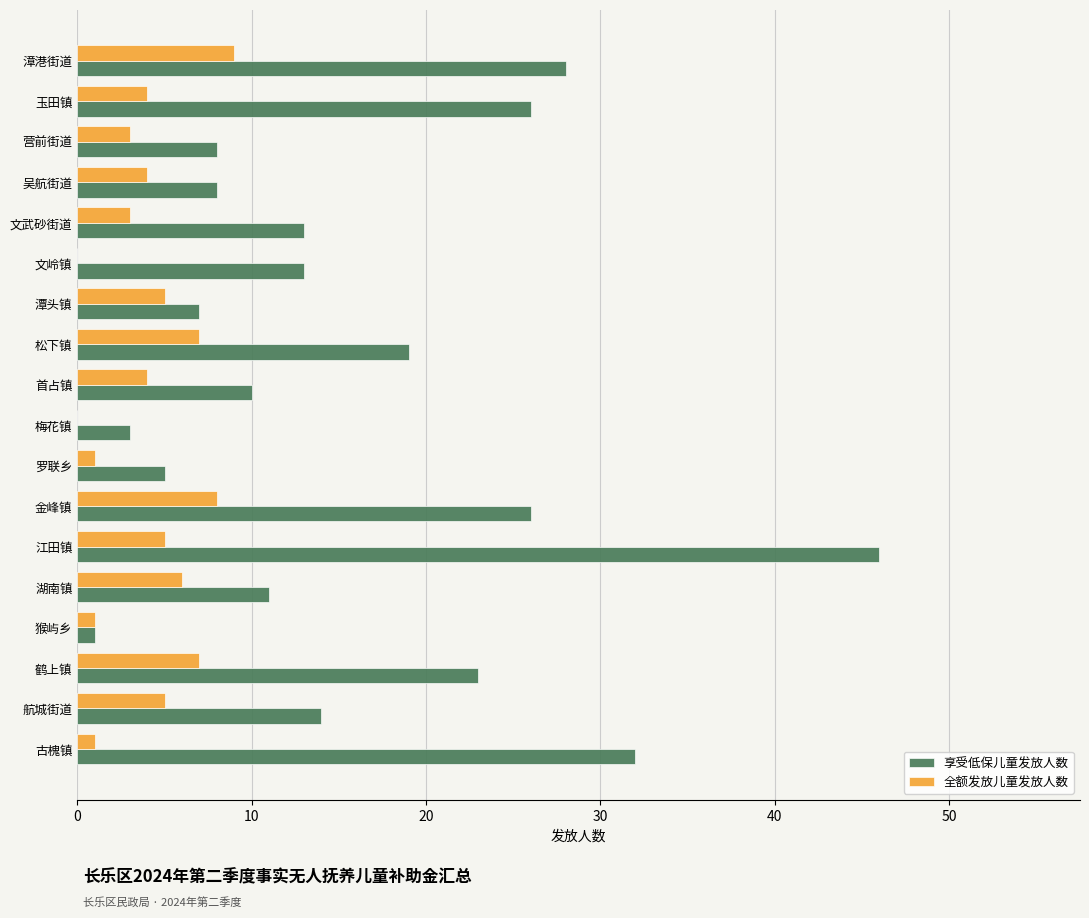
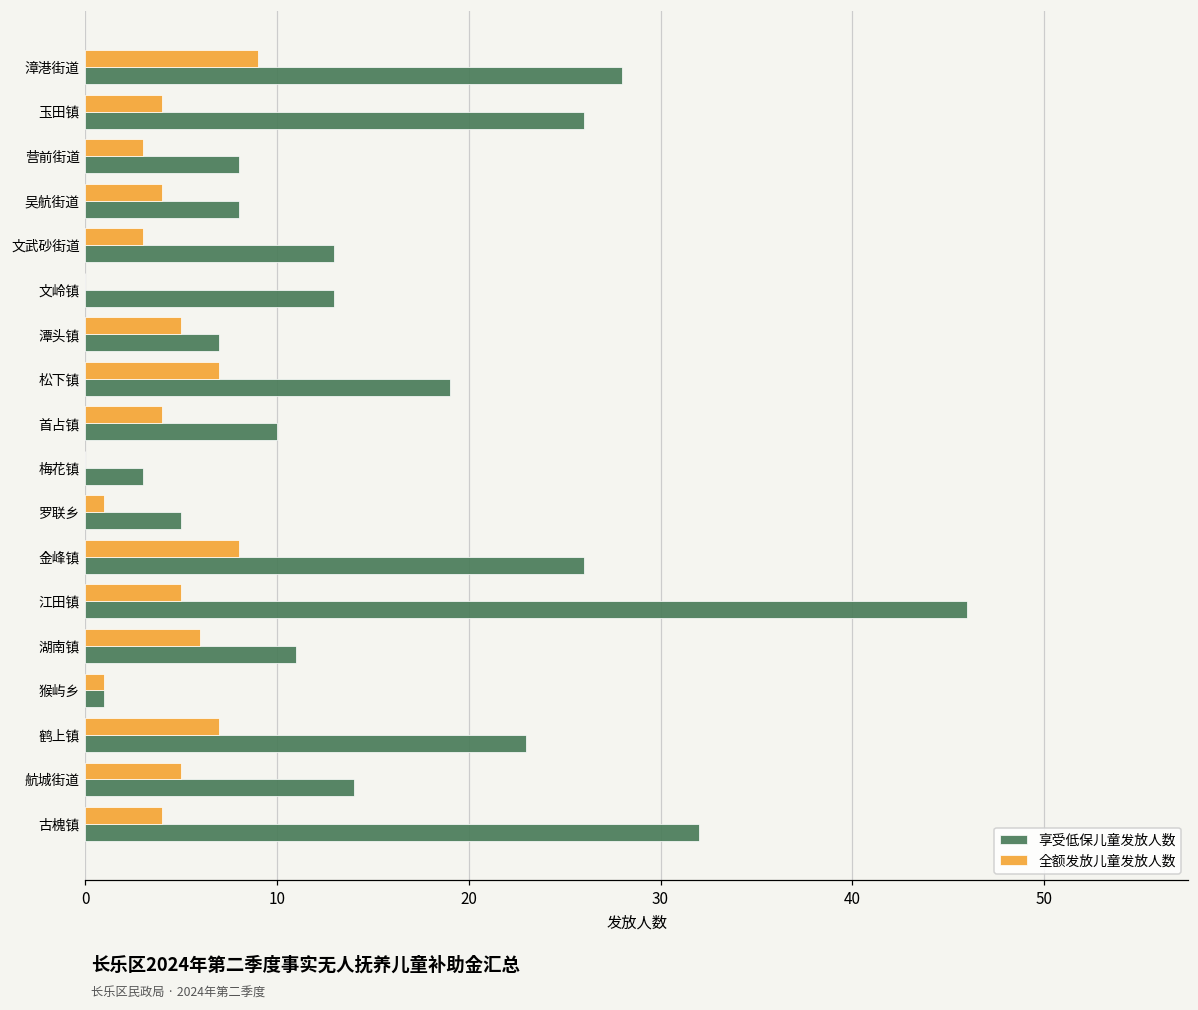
全额发放儿童发放人数, 古槐镇: 1 -> 4
